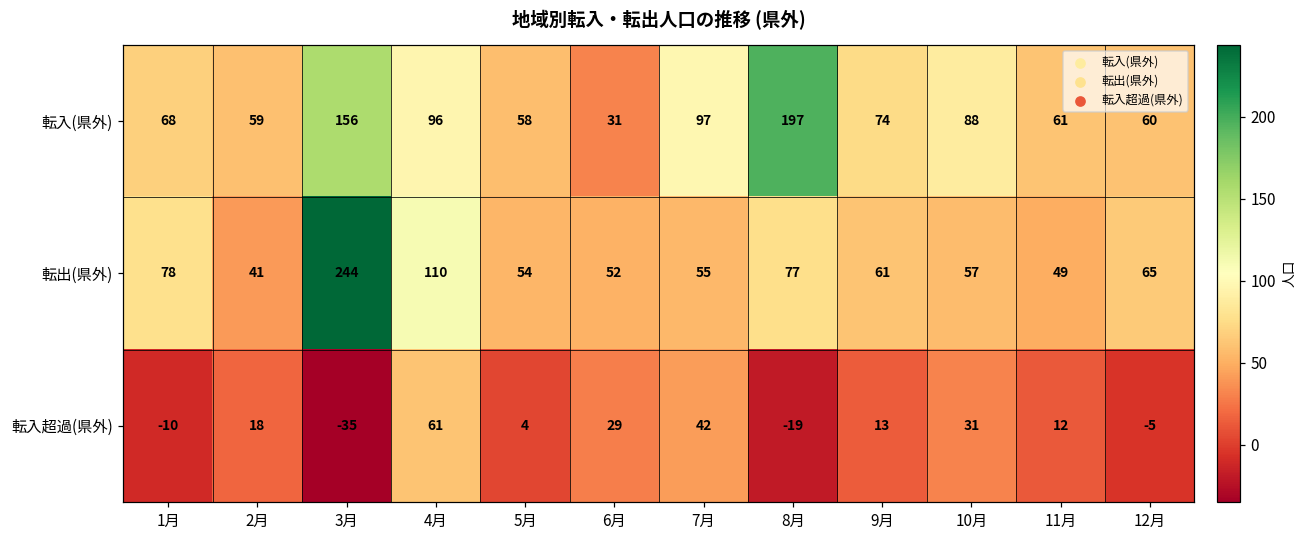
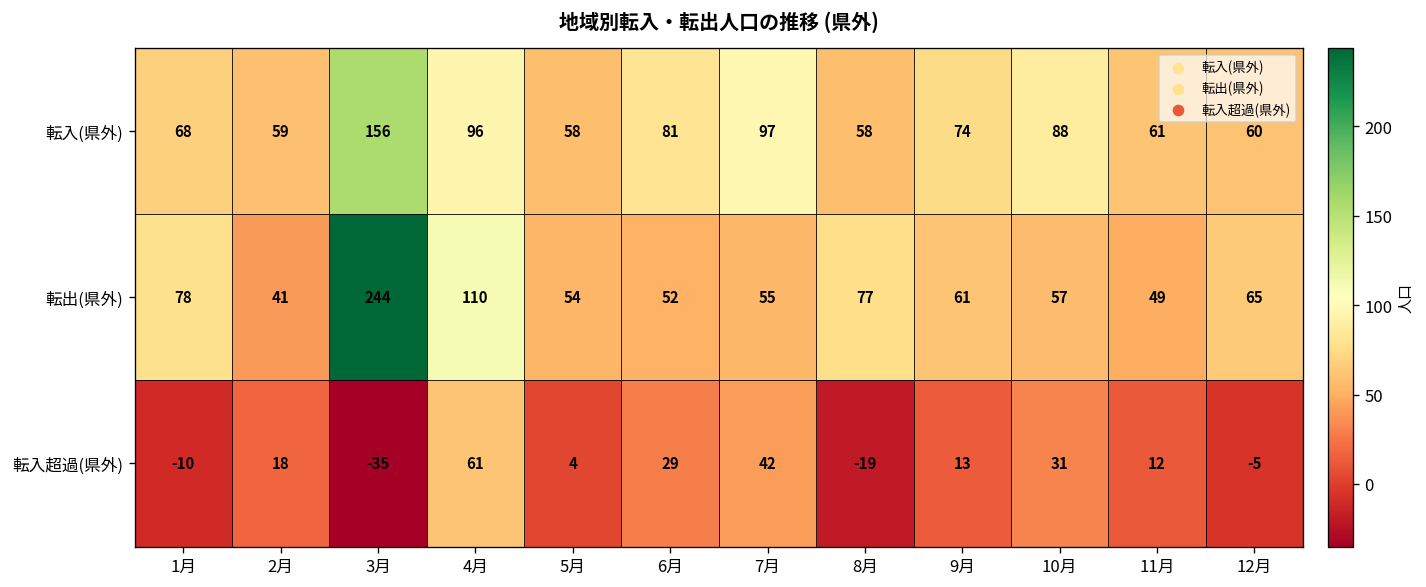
転入(県外), 6月: 31 -> 81
転入(県外), 8月: 197 -> 58
